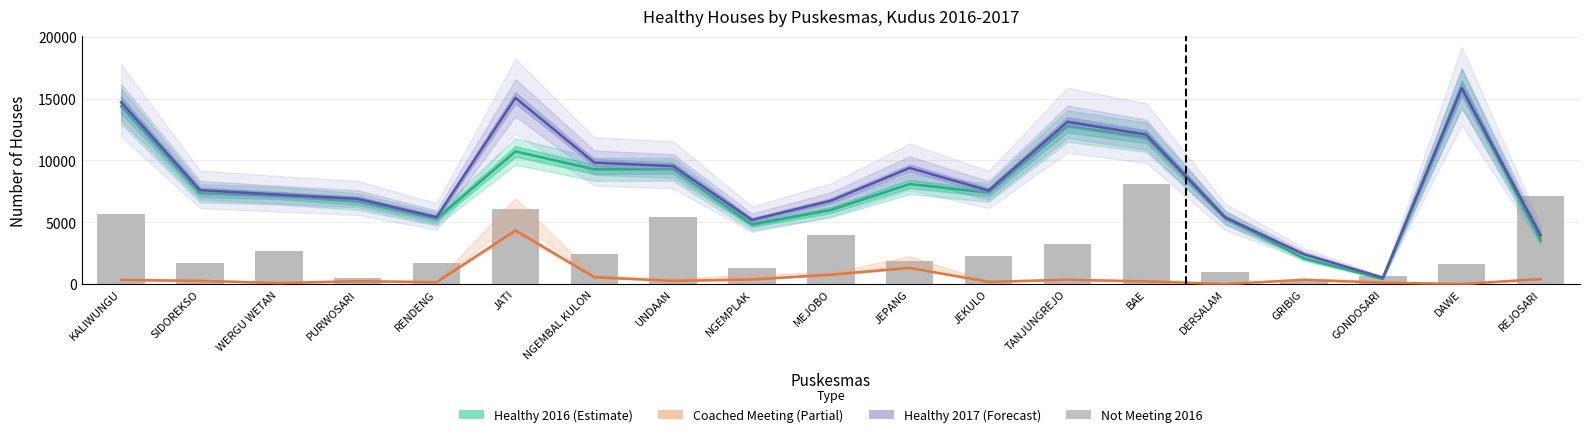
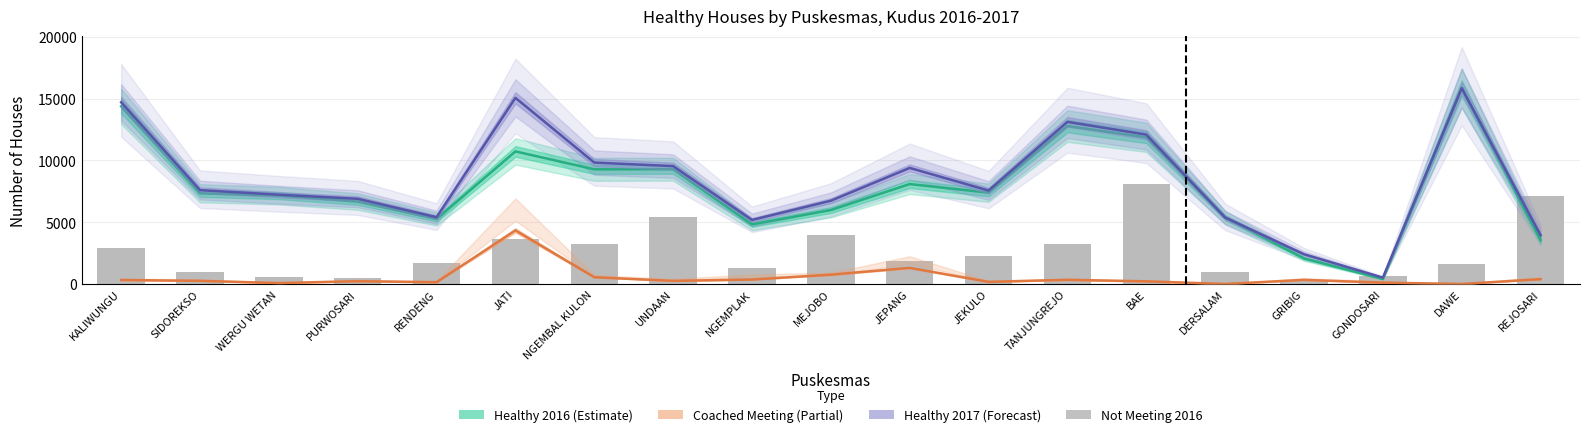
Not Meeting 2016, KALIWUNGU: 5600 -> 2900
Not Meeting 2016, SIDOREKSO: 1700 -> 1000
Not Meeting 2016, WERGU WETAN: 2700 -> 600
Not Meeting 2016, JATI: 6100 -> 3600
Not Meeting 2016, NGEMBAL KULON: 2500 -> 3300
